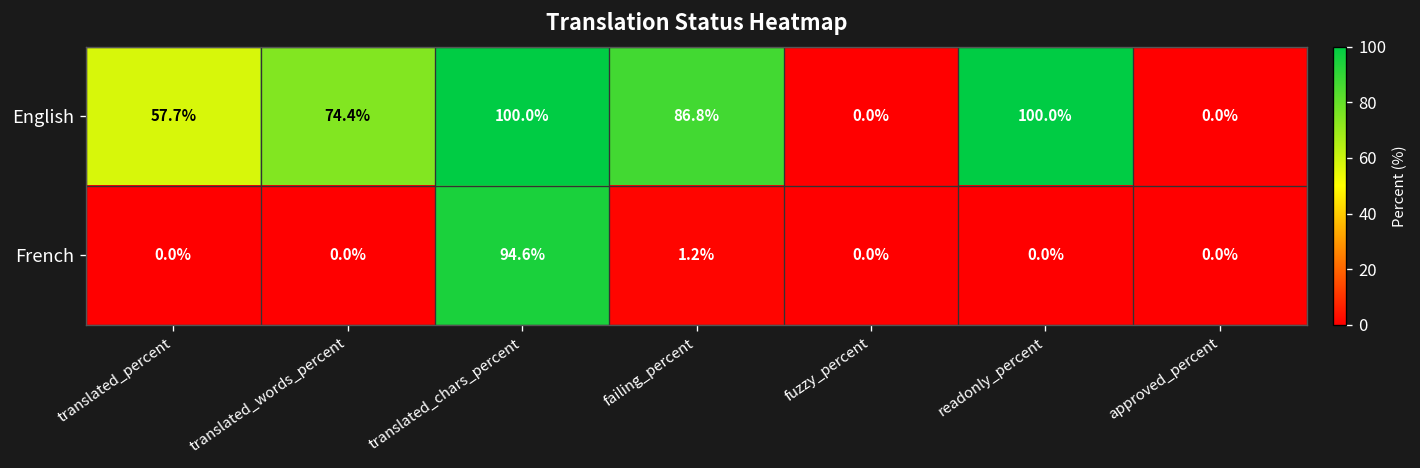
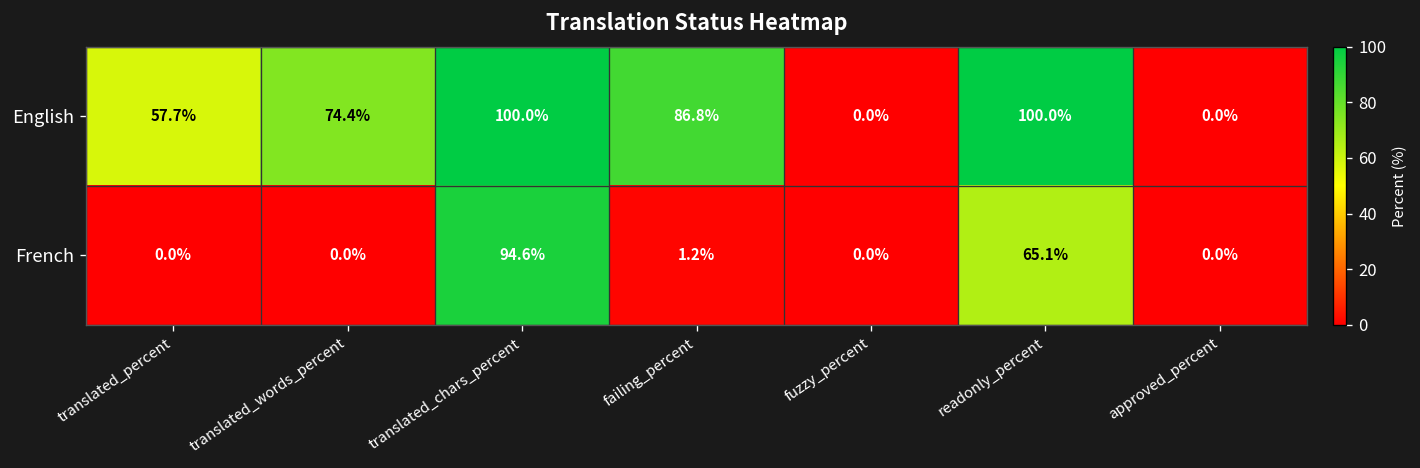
French, readonly_percent: 0.0% -> 65.1%
